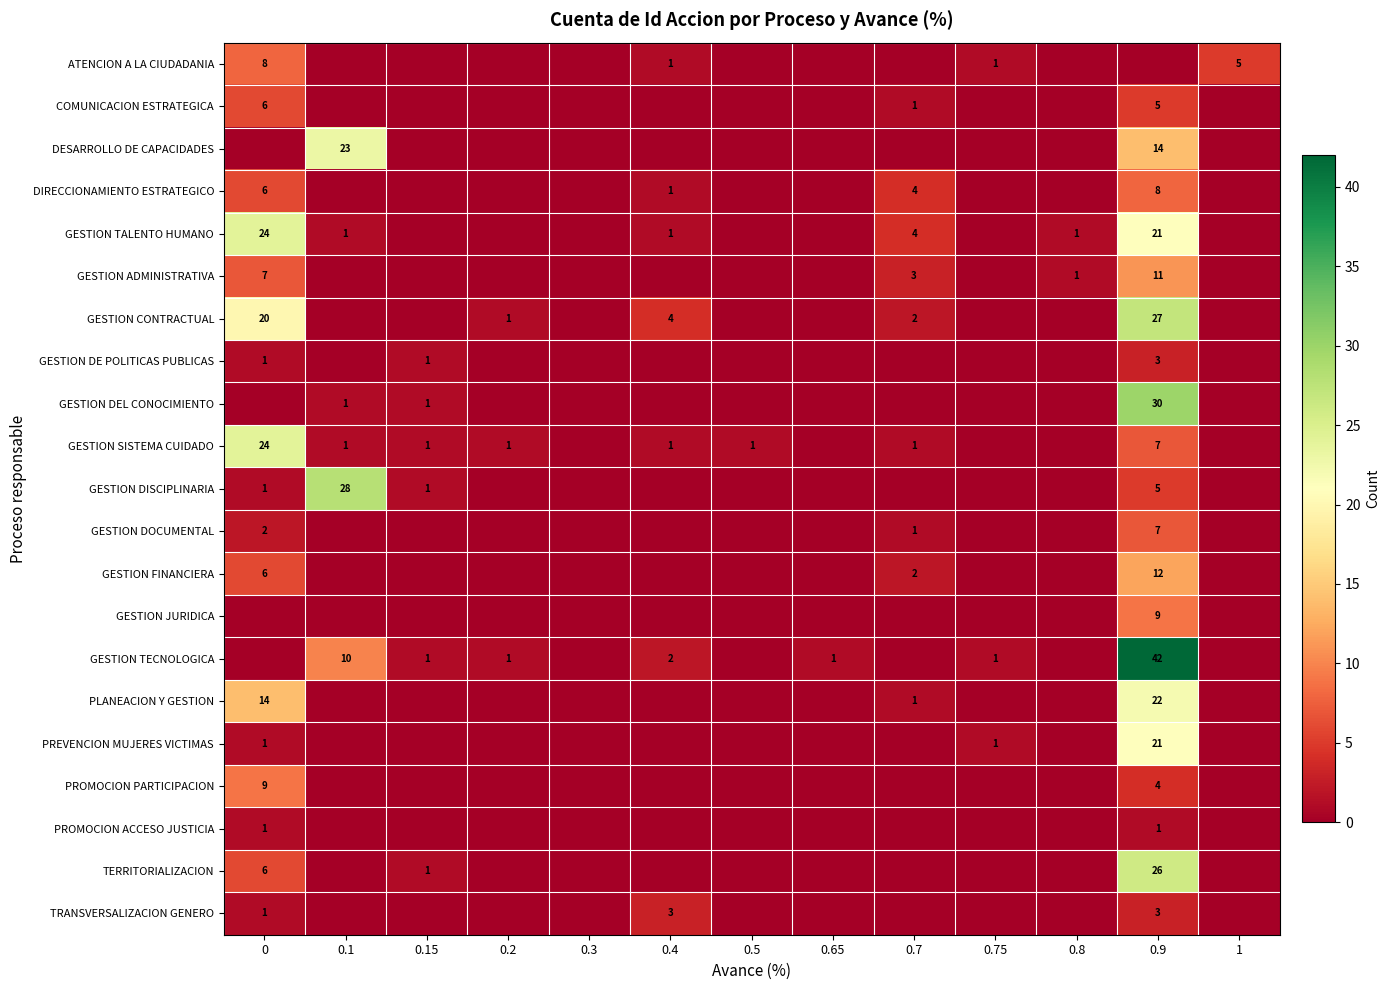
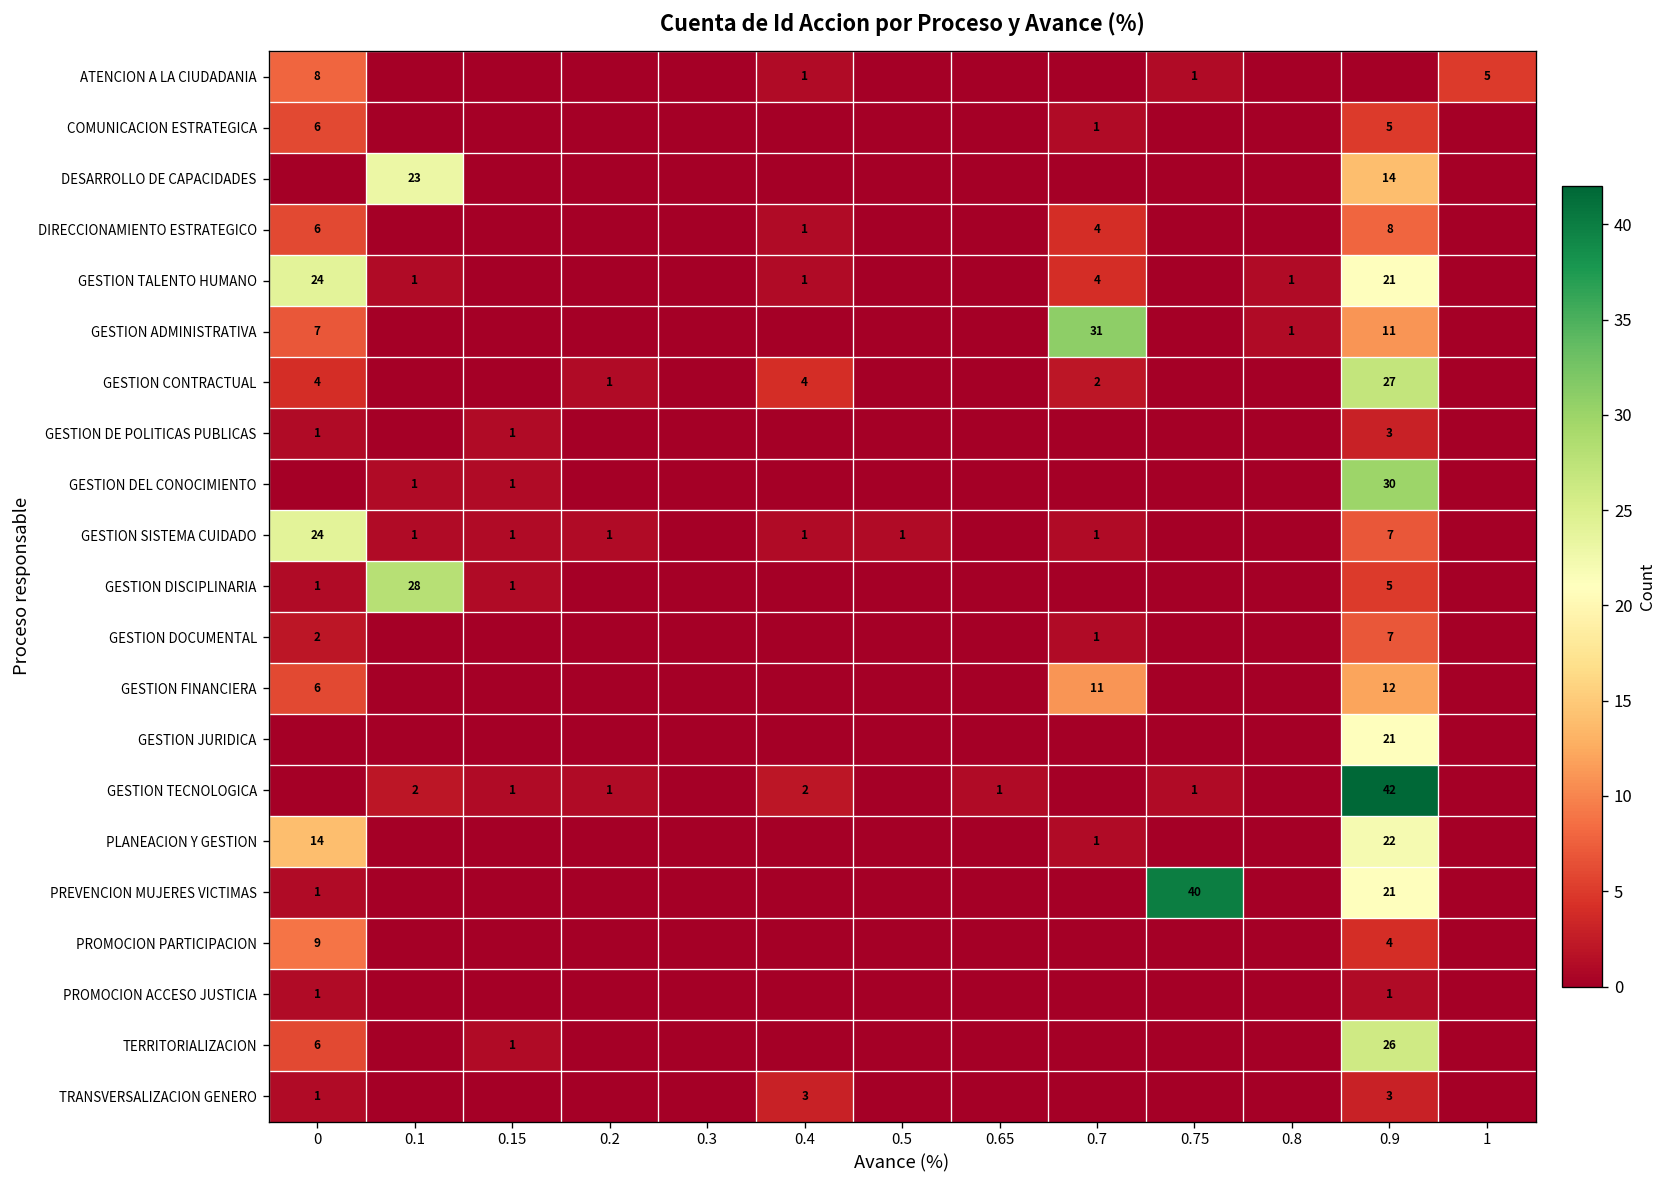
GESTION ADMINISTRATIVA, 0.7: 3 -> 31
GESTION CONTRACTUAL, 0: 20 -> 4
GESTION FINANCIERA, 0.7: 2 -> 11
GESTION JURIDICA, 0.9: 9 -> 21
GESTION TECNOLOGICA, 0.1: 10 -> 2
PREVENCION MUJERES VICTIMAS, 0.75: 1 -> 40
